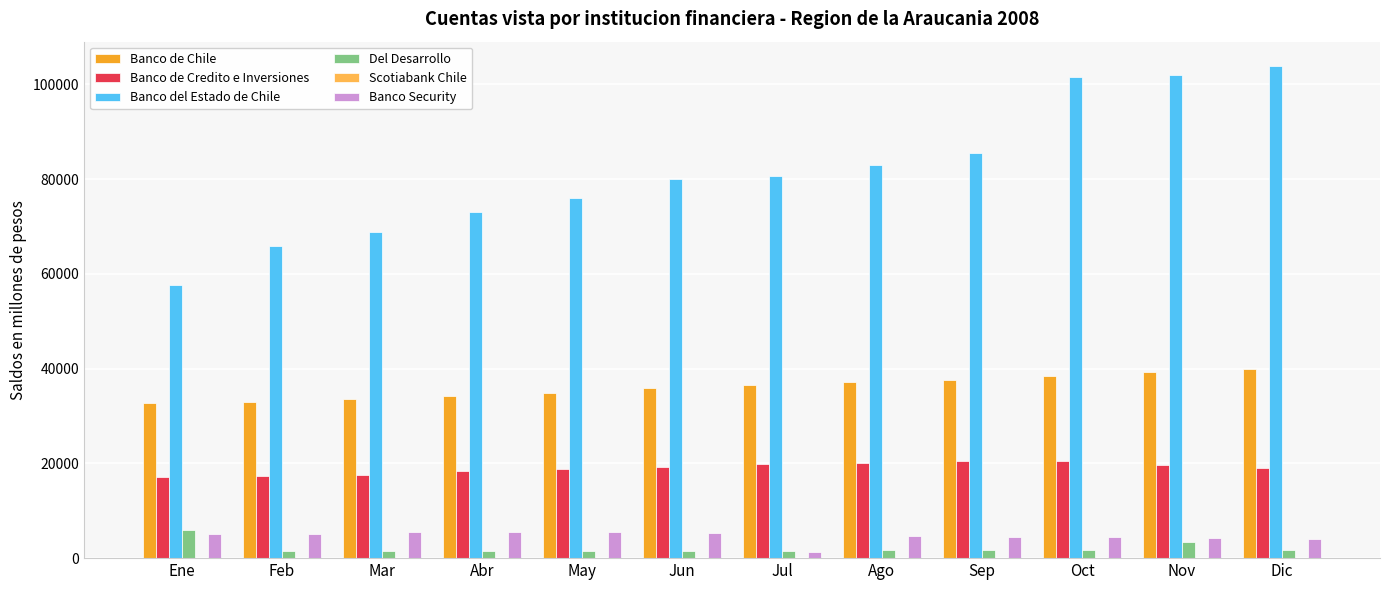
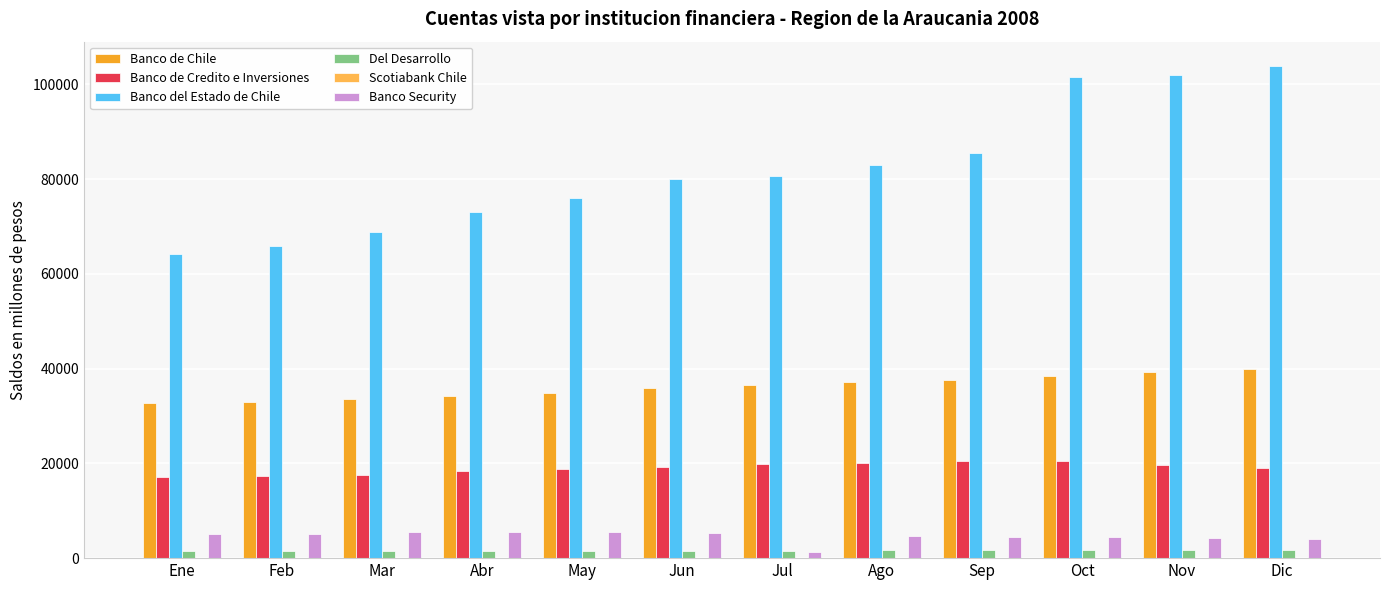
Banco del Estado de Chile, Ene: 58000 -> 64000
Del Desarrollo, Ene: 6000 -> 1000
Del Desarrollo, Nov: 3000 -> 2000
